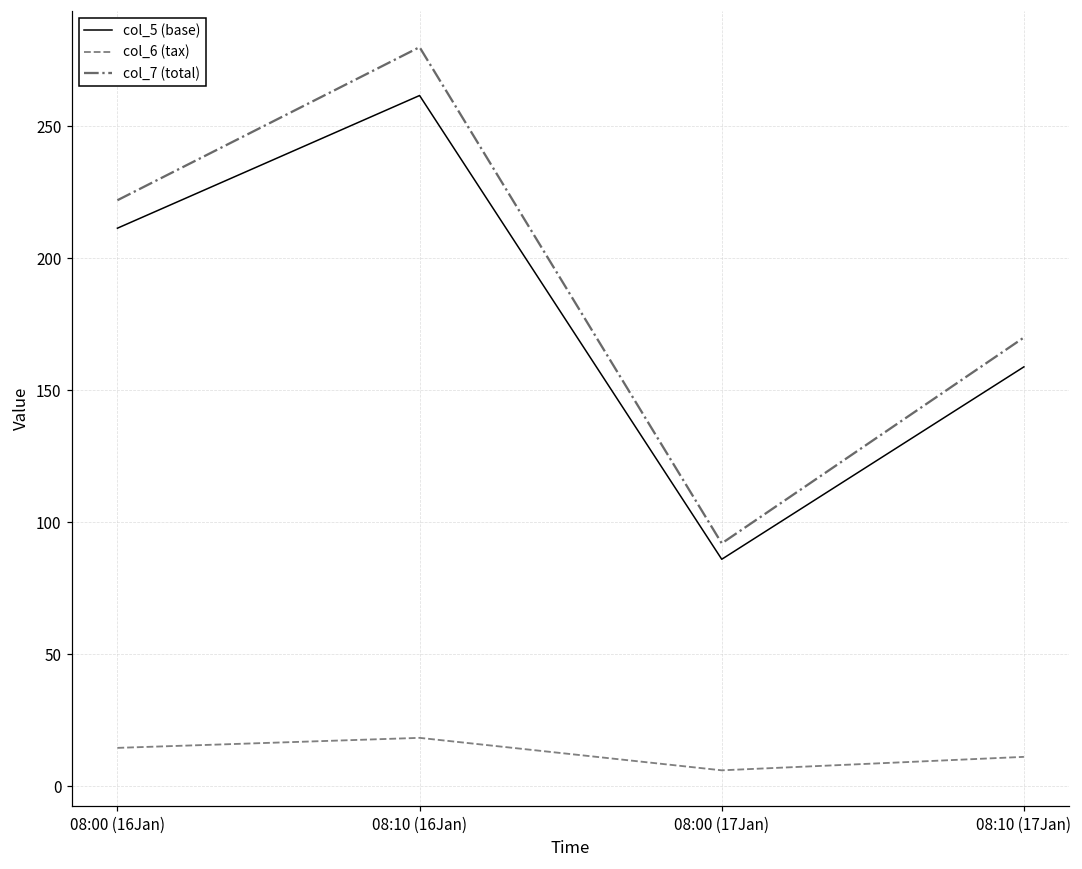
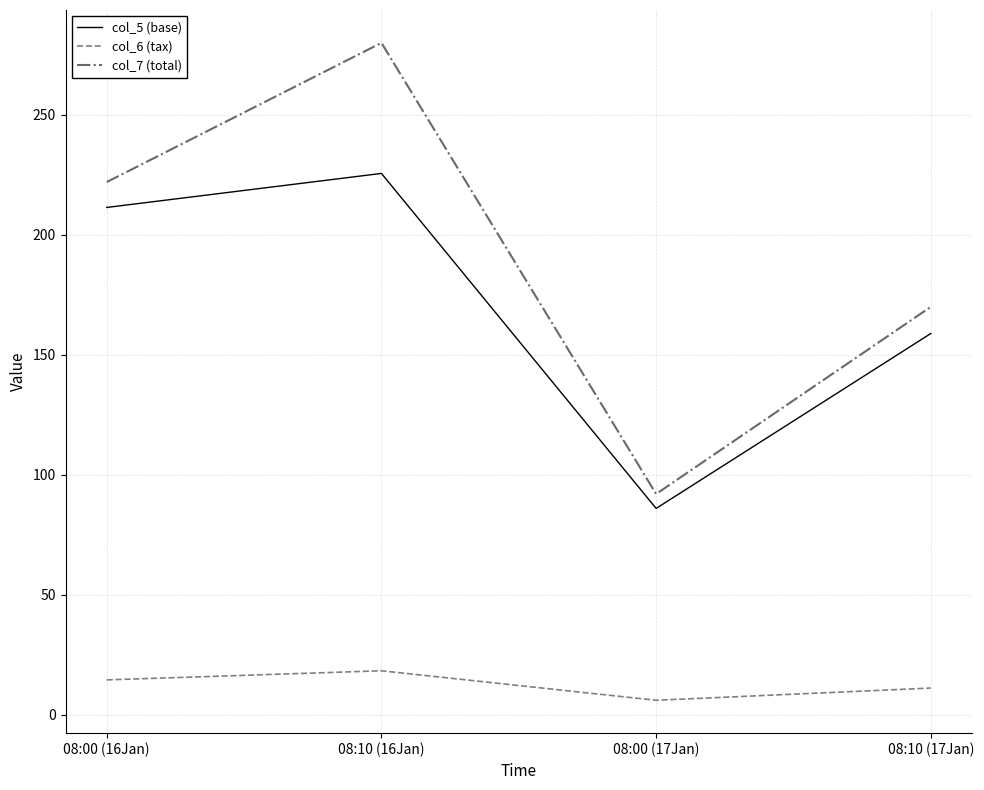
col_5 (base), 08:10 (16Jan): 262 -> 226
